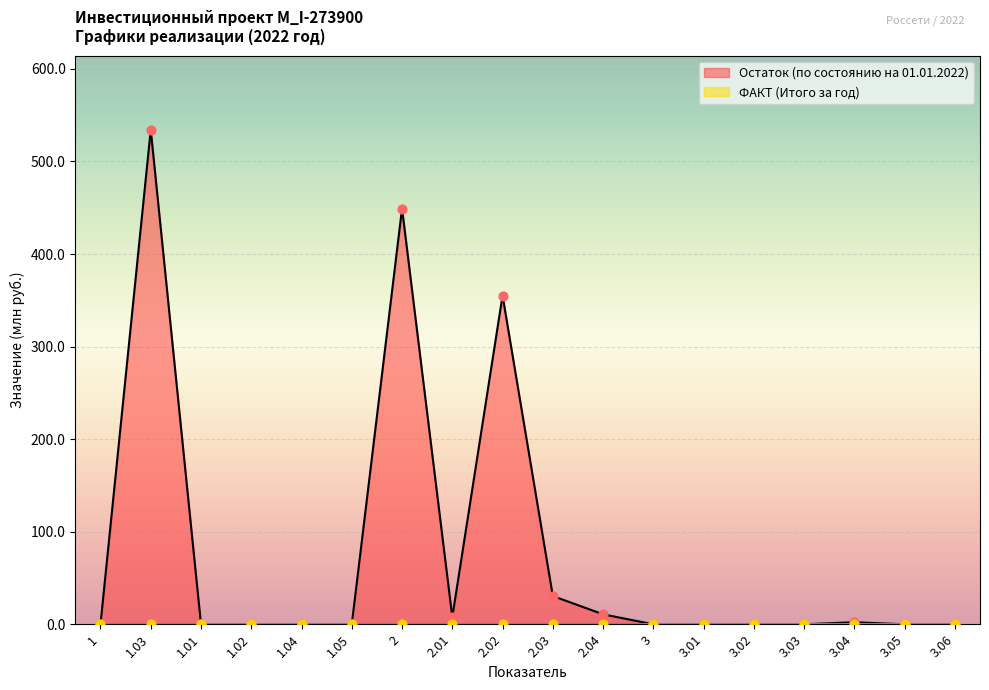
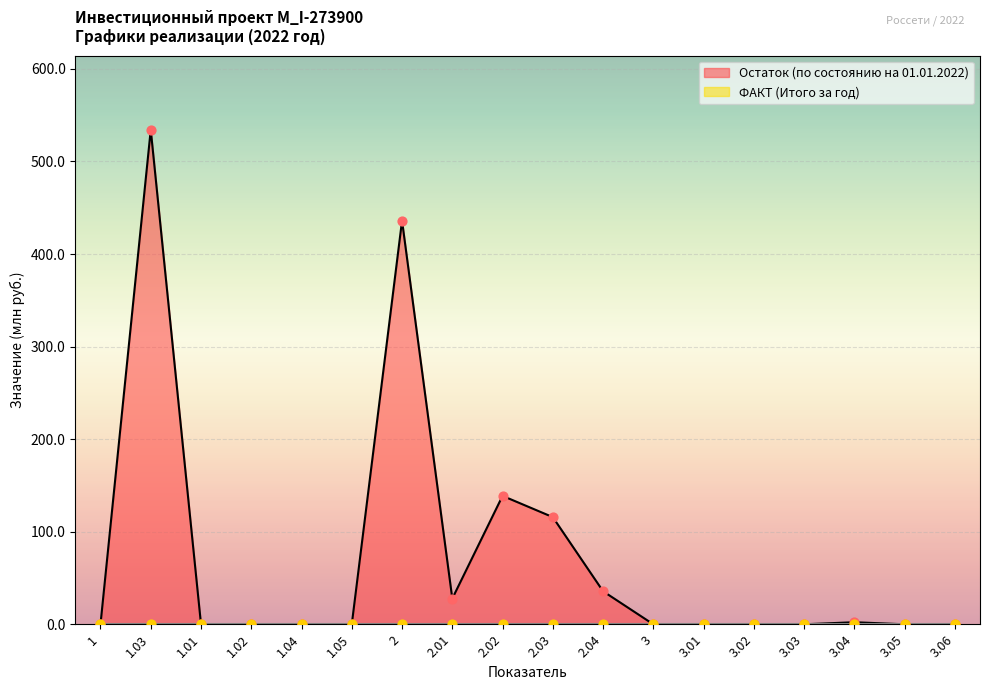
Остаток (по состоянию на 01.01.2022), 2: 450 -> 440
Остаток (по состоянию на 01.01.2022), 2.01: 10 -> 30
Остаток (по состоянию на 01.01.2022), 2.02: 360 -> 140
Остаток (по состоянию на 01.01.2022), 2.03: 30 -> 120
Остаток (по состоянию на 01.01.2022), 2.04: 10 -> 40
